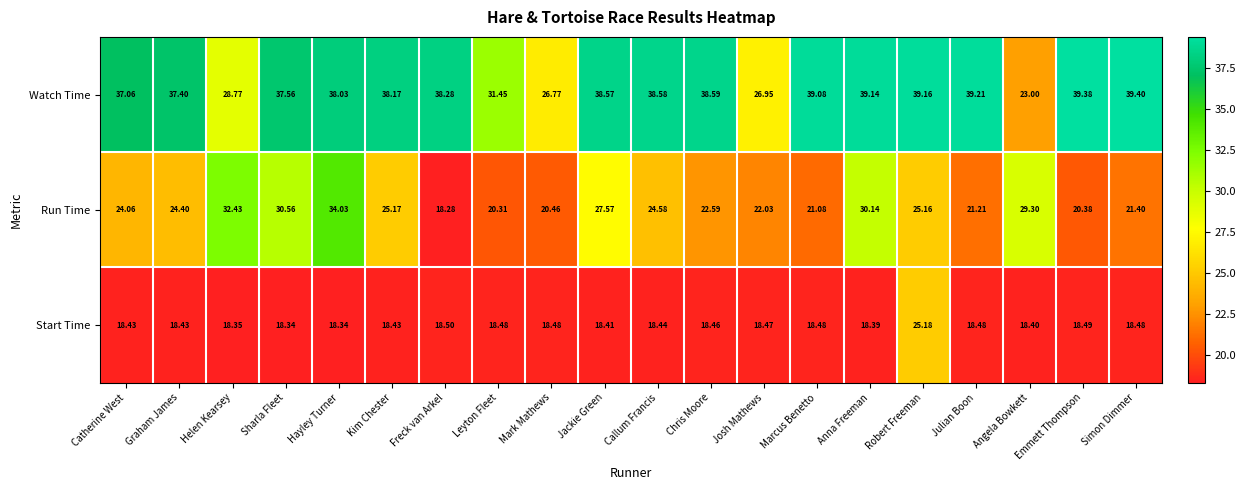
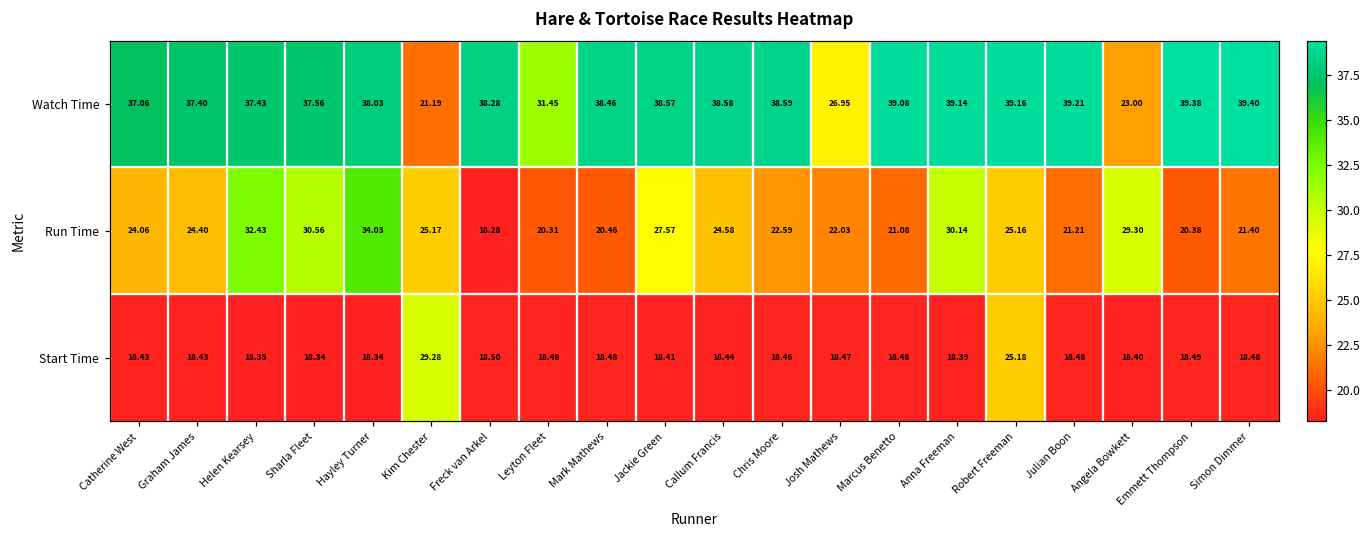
Watch Time, Helen Kearsey: 28.77 -> 37.43
Watch Time, Kim Chester: 38.17 -> 21.19
Watch Time, Mark Mathews: 26.77 -> 38.46
Start Time, Kim Chester: 18.43 -> 29.28
